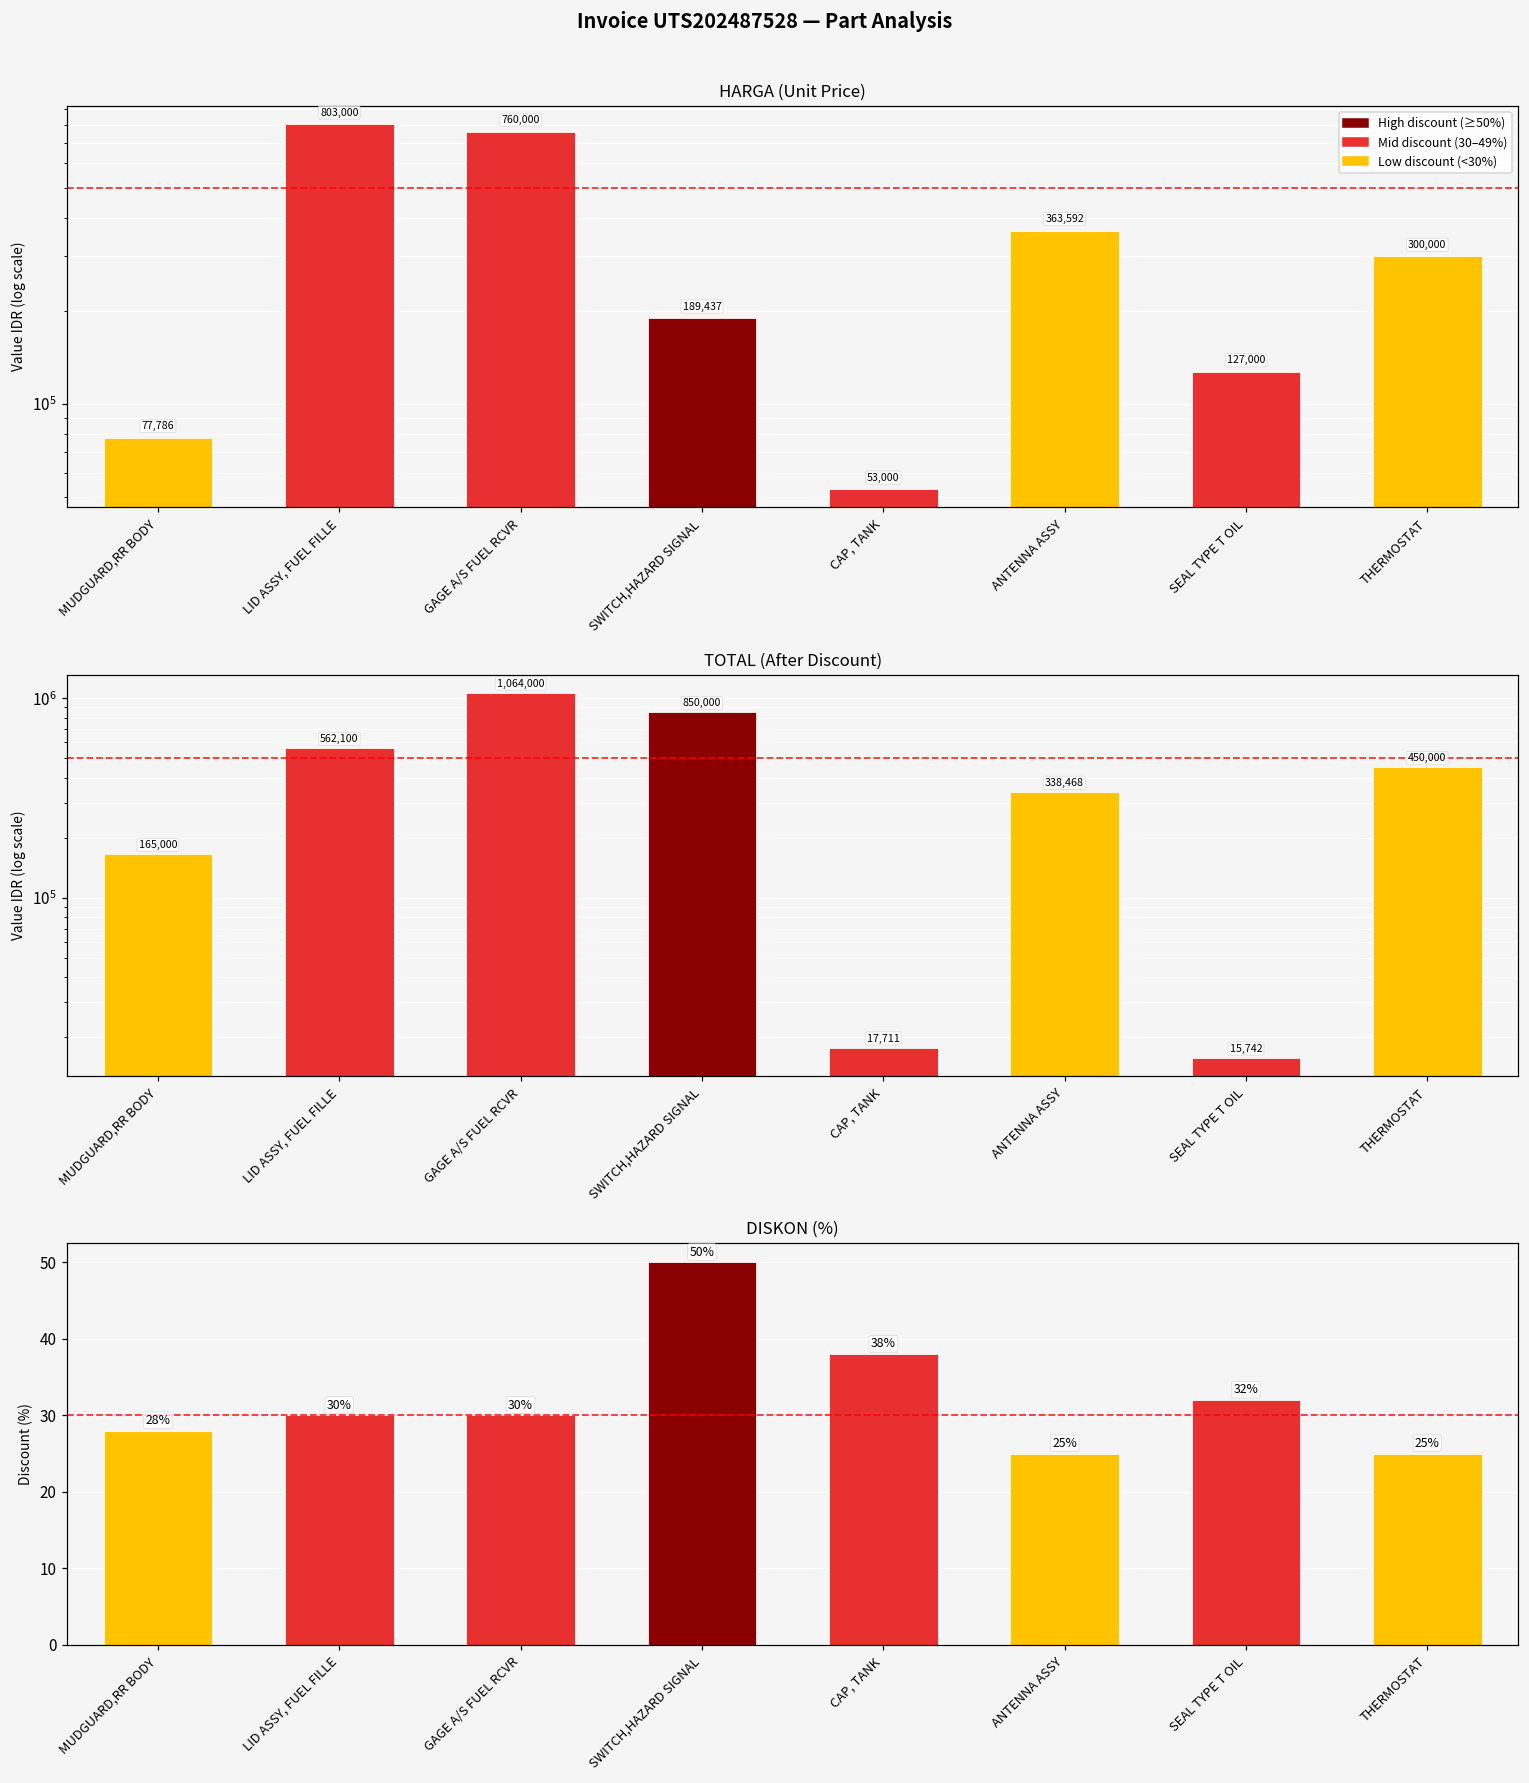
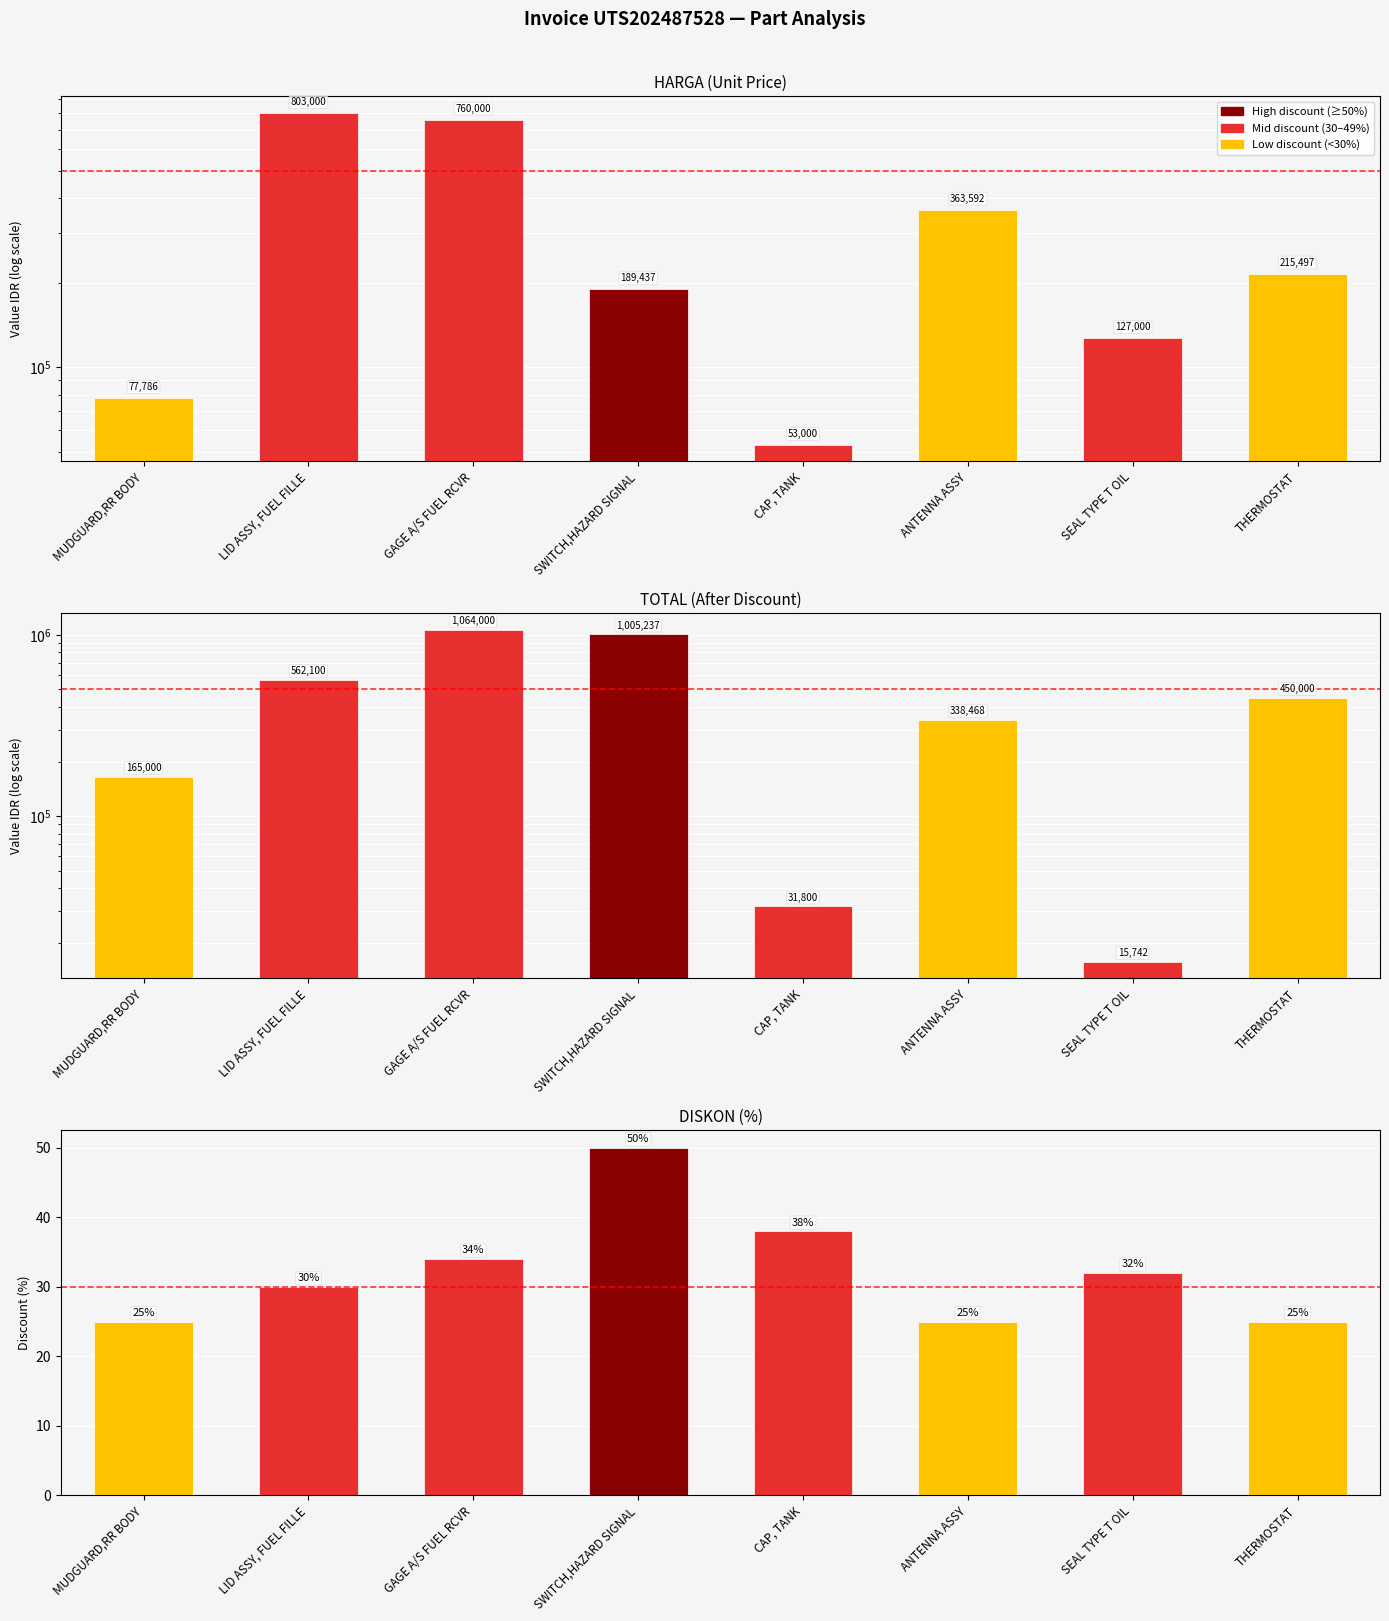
HARGA (Unit Price), THERMOSTAT: 300,000 -> 215,497
TOTAL (After Discount), SWITCH,HAZARD SIGNAL: 850,000 -> 1,005,237
TOTAL (After Discount), CAP, TANK: 17,711 -> 31,800
DISKON (%), MUDGUARD,RR BODY: 28% -> 25%
DISKON (%), GAGE A/S FUEL RCVR: 30% -> 34%
